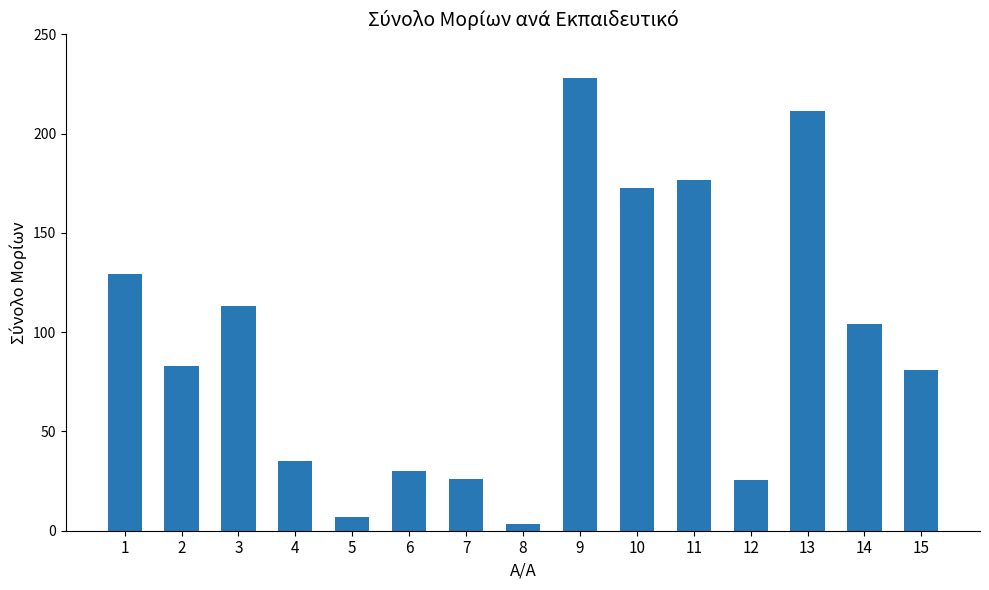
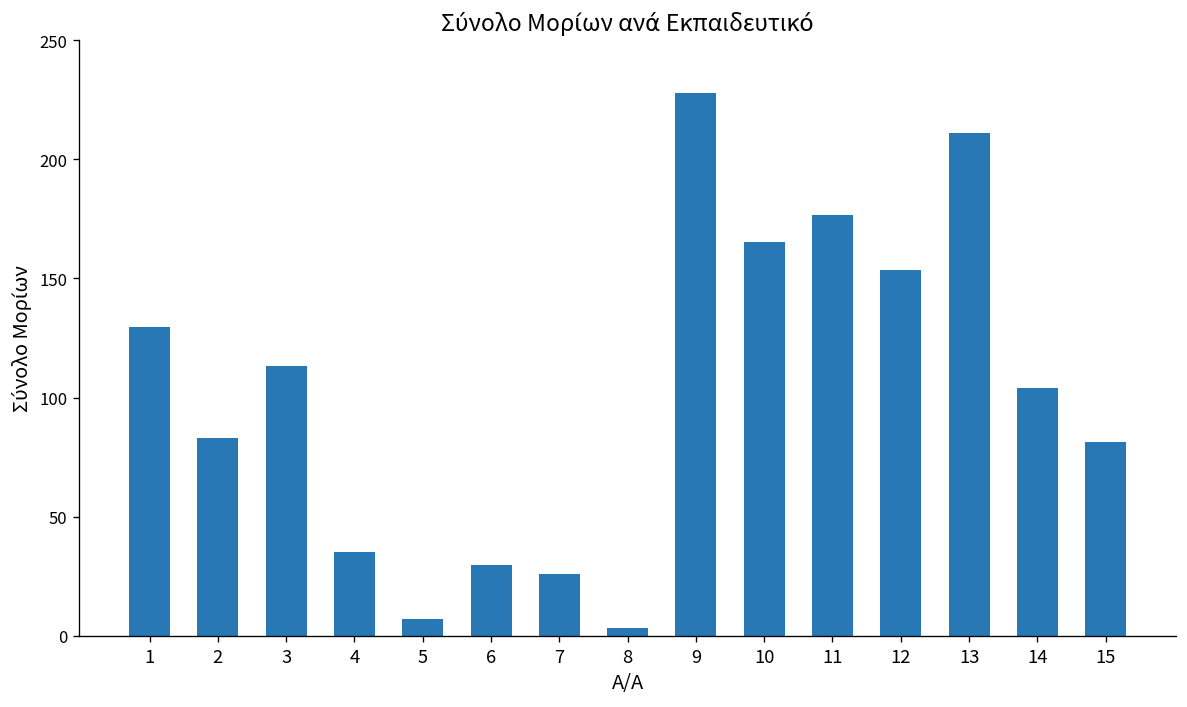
10: 172 -> 165
12: 26 -> 154
